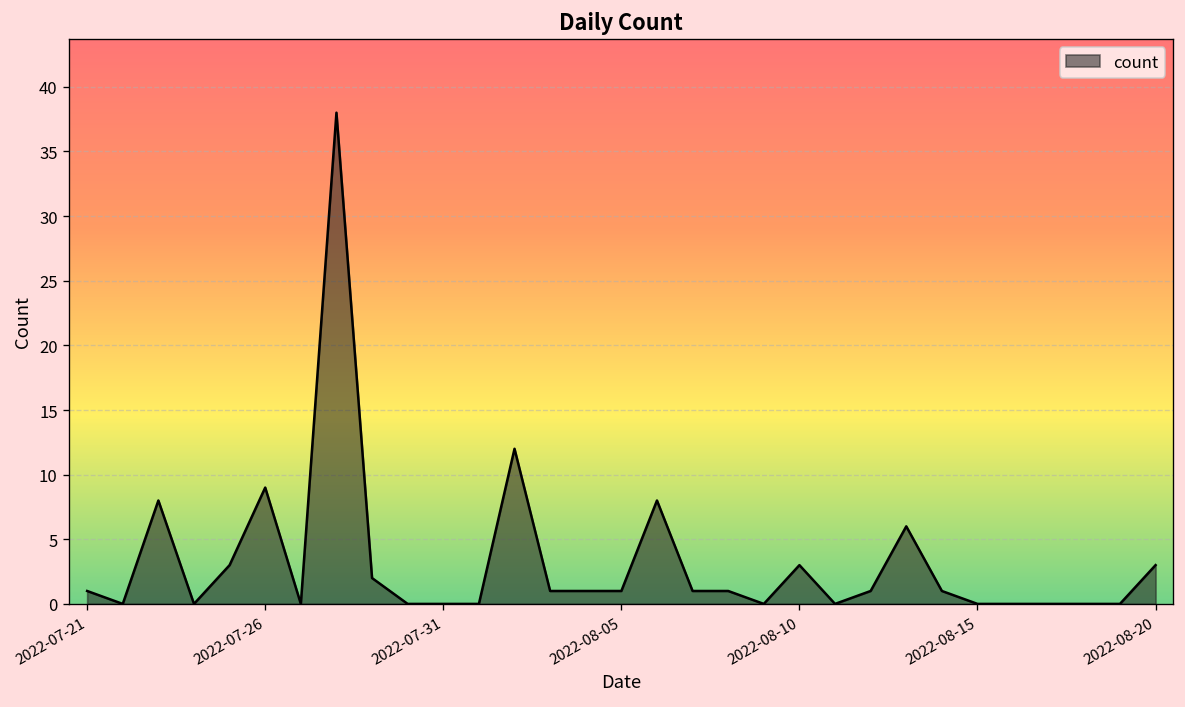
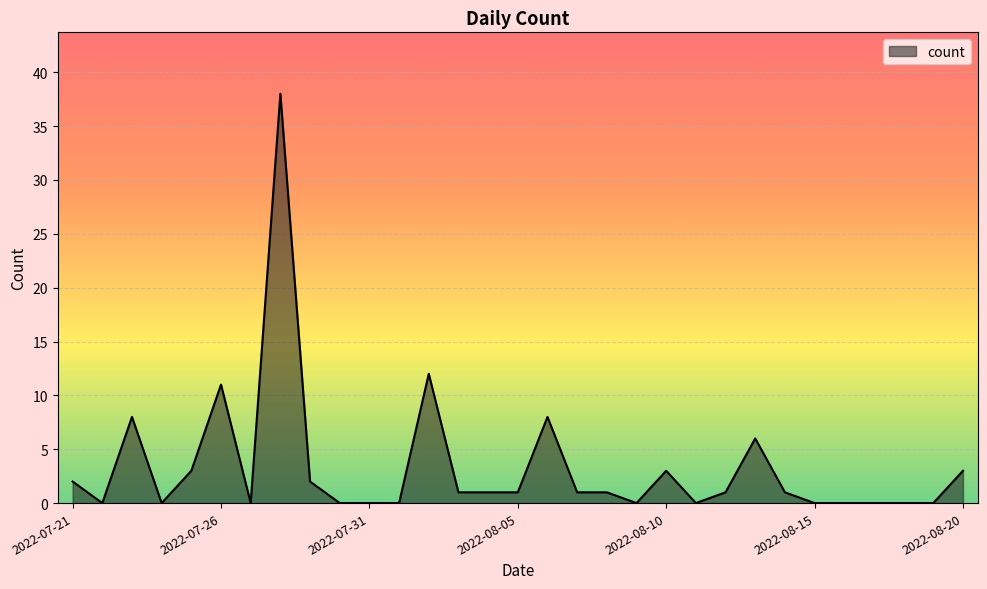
2022-07-21: 1 -> 2
2022-07-26: 9 -> 11
